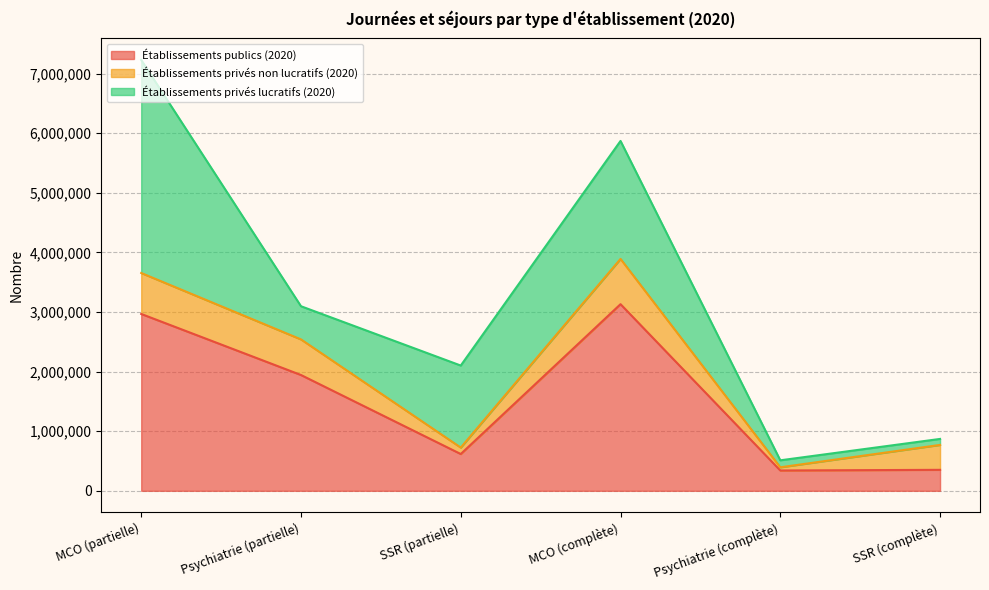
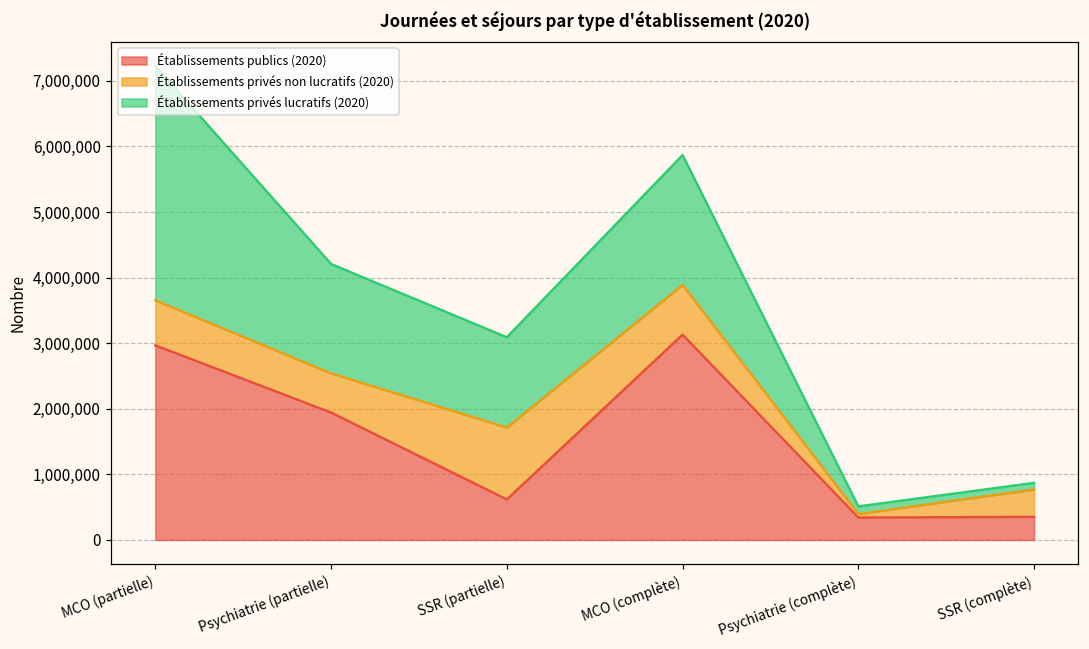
Établissements privés lucratifs (2020), Psychiatrie (partielle): 600,000 -> 1,700,000
Établissements privés non lucratifs (2020), SSR (partielle): 100,000 -> 1,100,000
